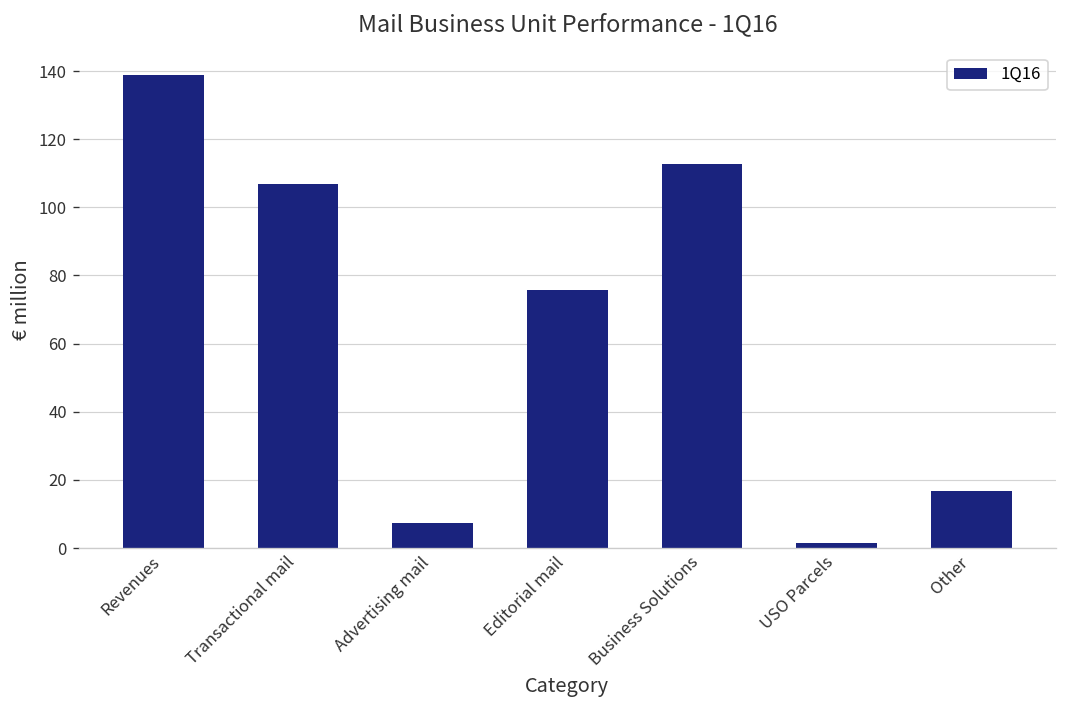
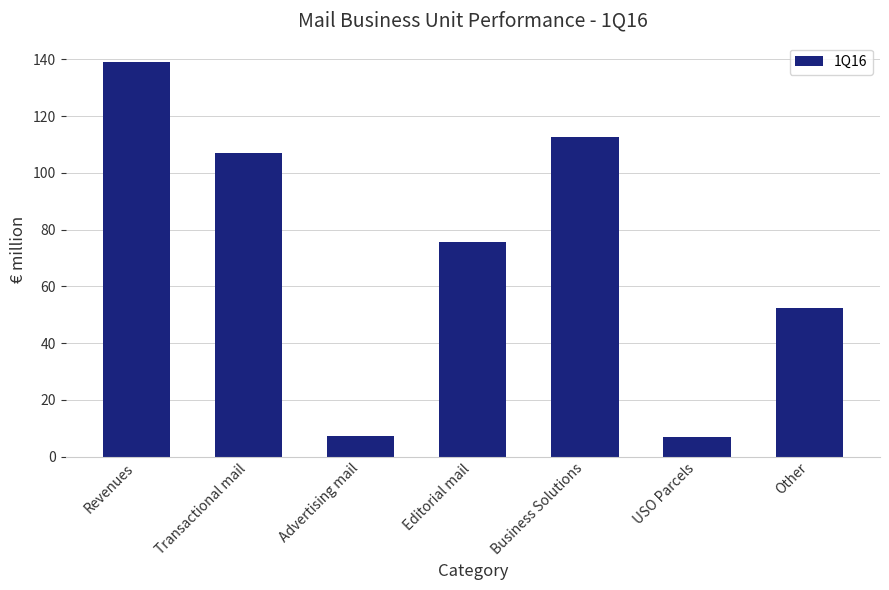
USO Parcels: 2 -> 7
Other: 17 -> 53
